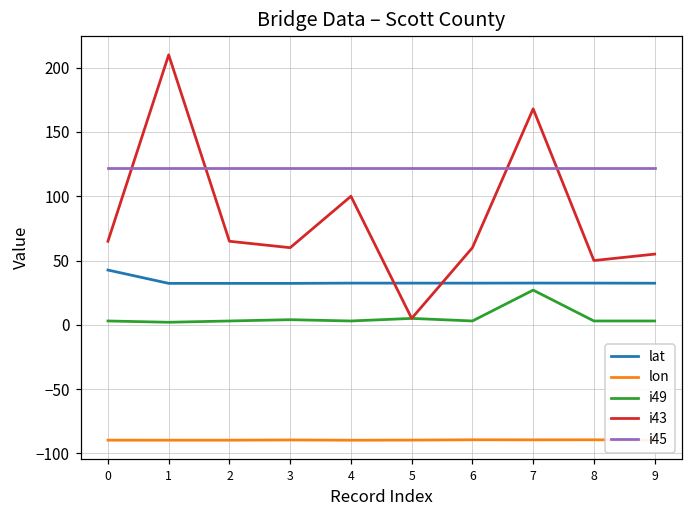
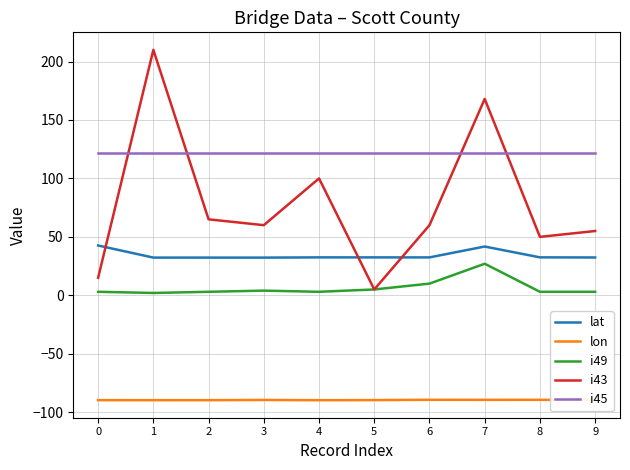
i43, 0: 65 -> 15
i49, 6: 3 -> 10
lat, 7: 32 -> 42
